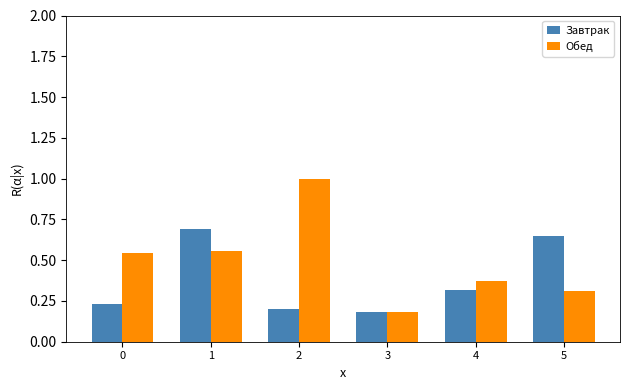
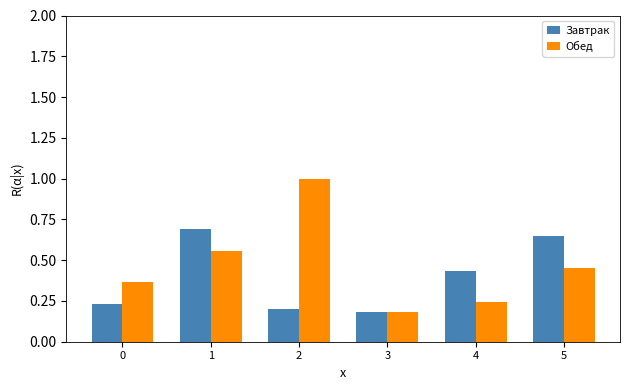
Обед, 0: 0.54 -> 0.37
Завтрак, 4: 0.32 -> 0.43
Обед, 4: 0.37 -> 0.24
Обед, 5: 0.31 -> 0.45
